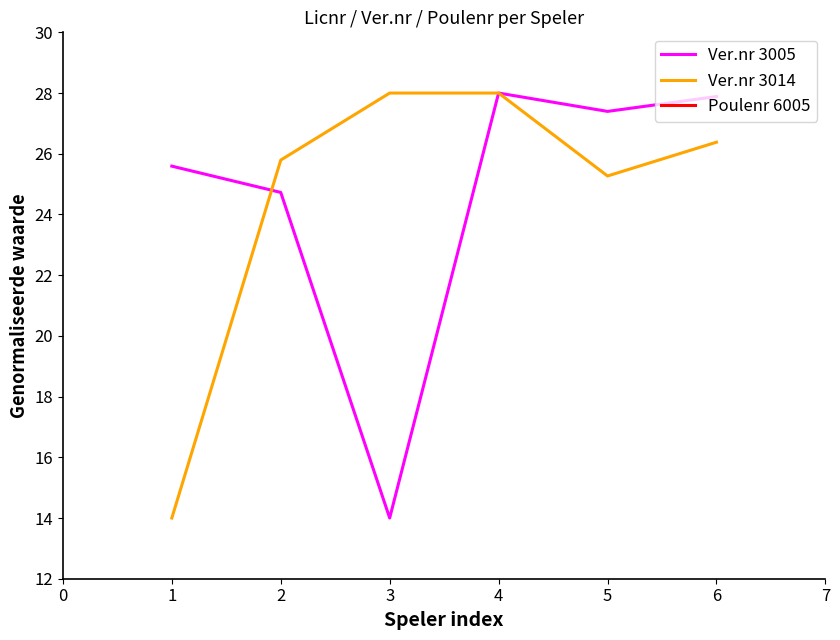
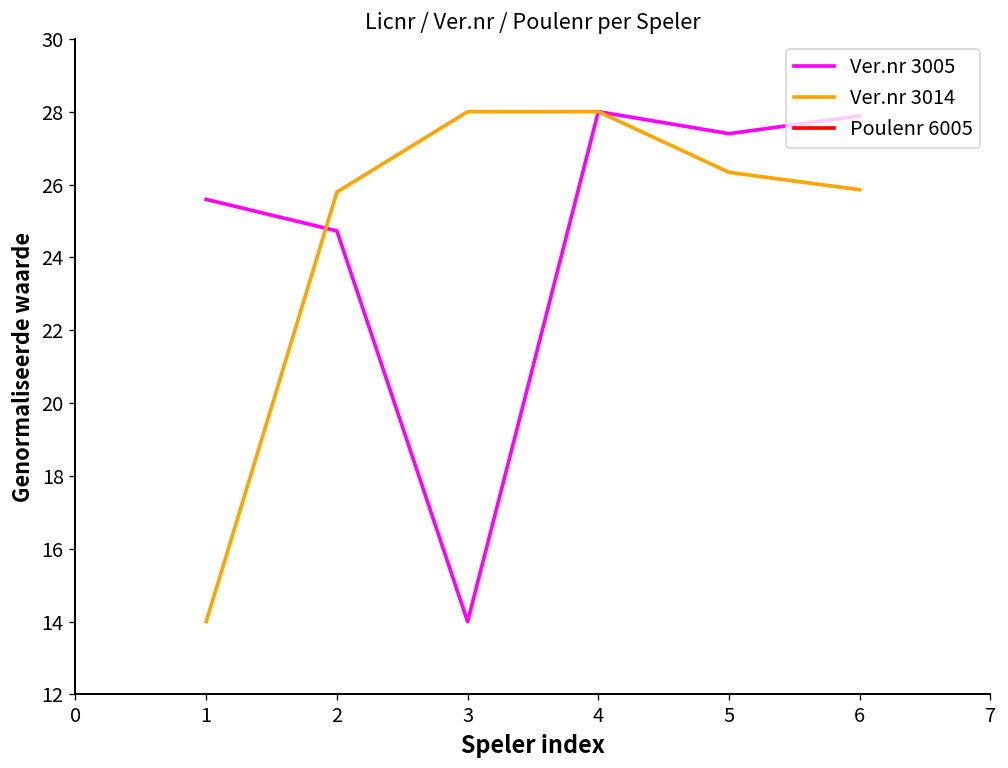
Ver.nr 3014, 5: 25.3 -> 26.3
Ver.nr 3014, 6: 26.4 -> 25.9
